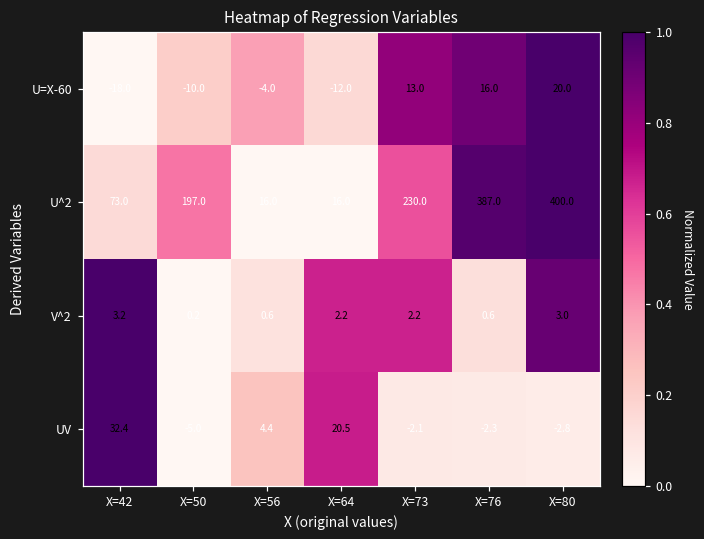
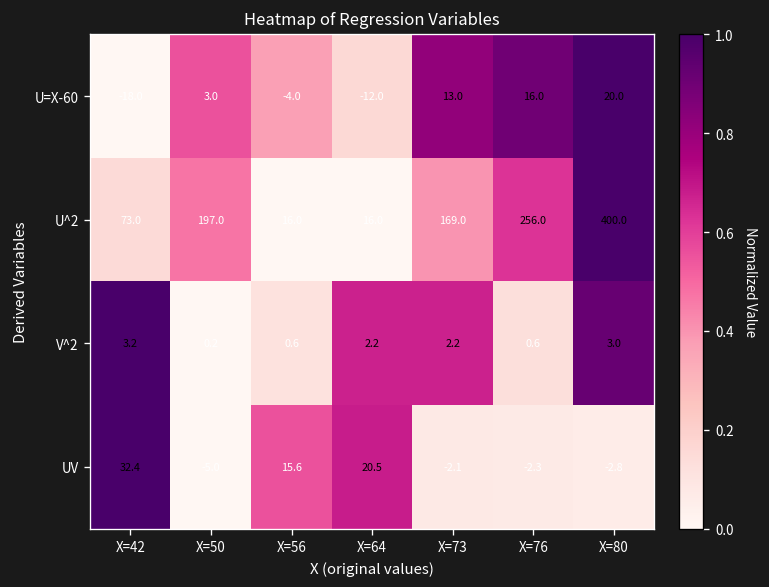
U=X-60, X=50: -10.0 -> 3.0
U^2, X=73: 230.0 -> 169.0
U^2, X=76: 387.0 -> 256.0
UV, X=56: 4.4 -> 15.6
